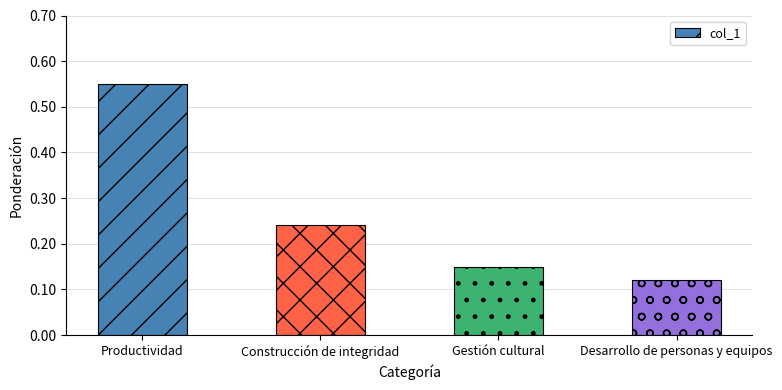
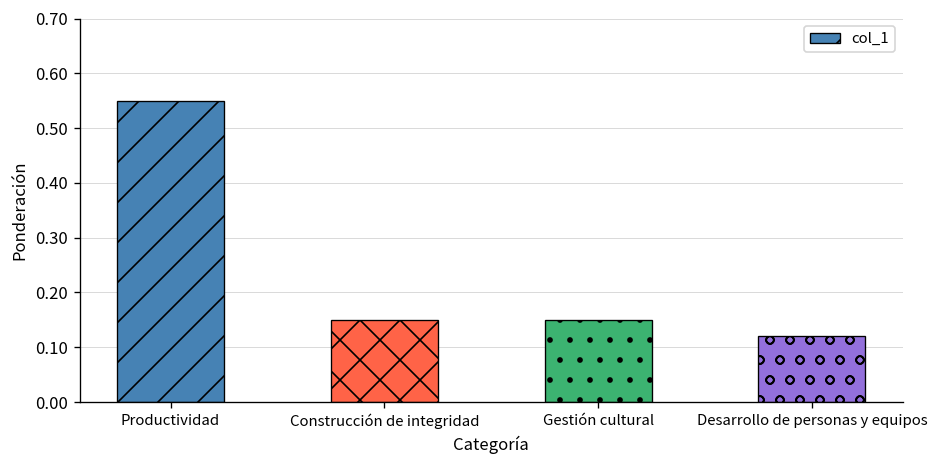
Construcción de integridad: 0.24 -> 0.15
